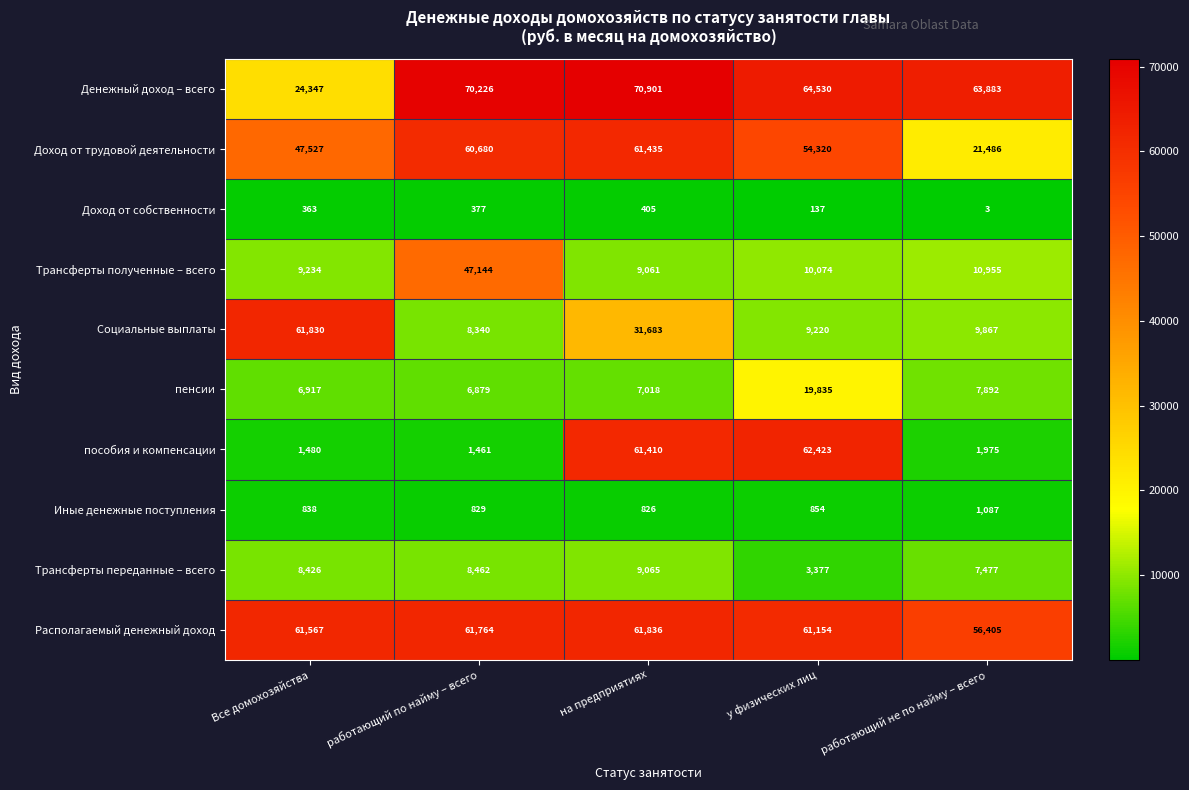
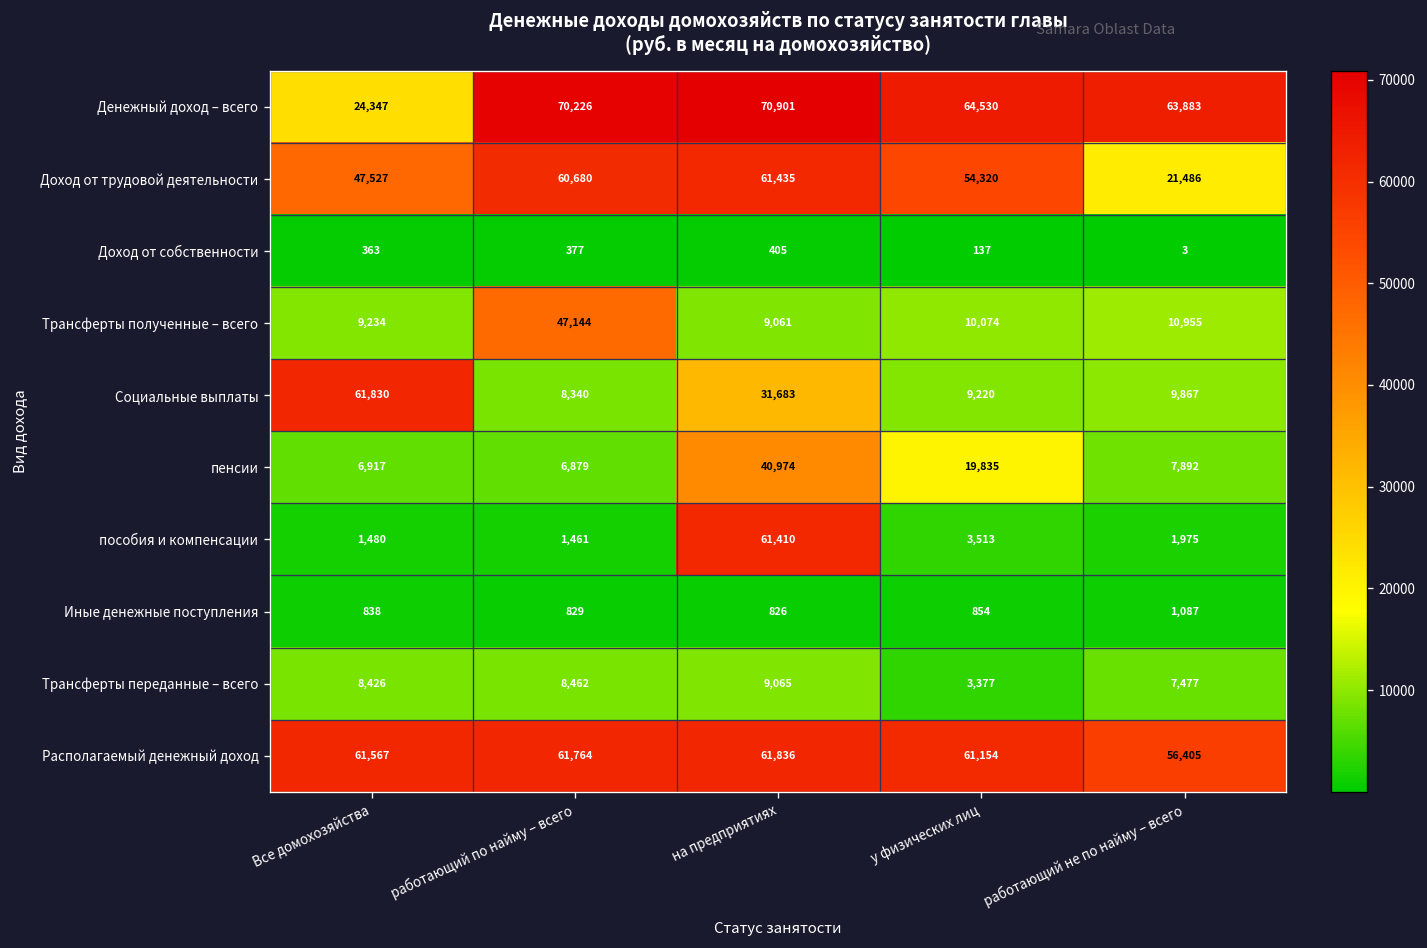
пенсии, на предприятиях: 7,018 -> 40,974
пособия и компенсации, у физических лиц: 62,423 -> 3,513
